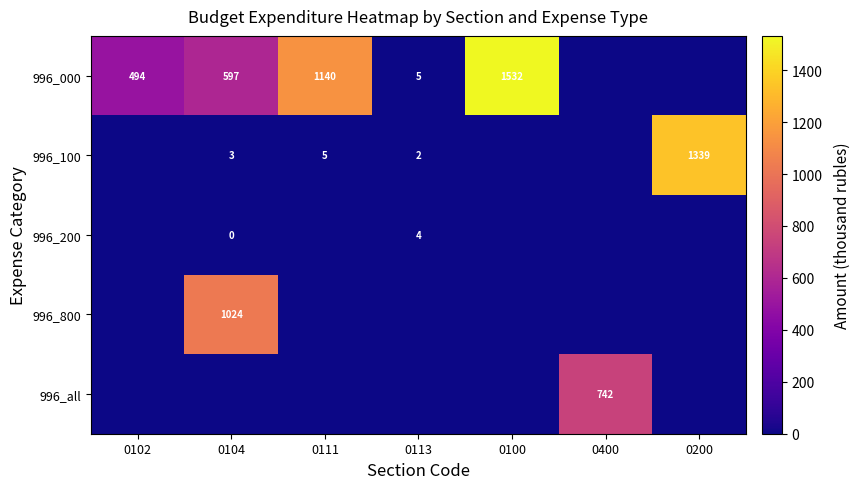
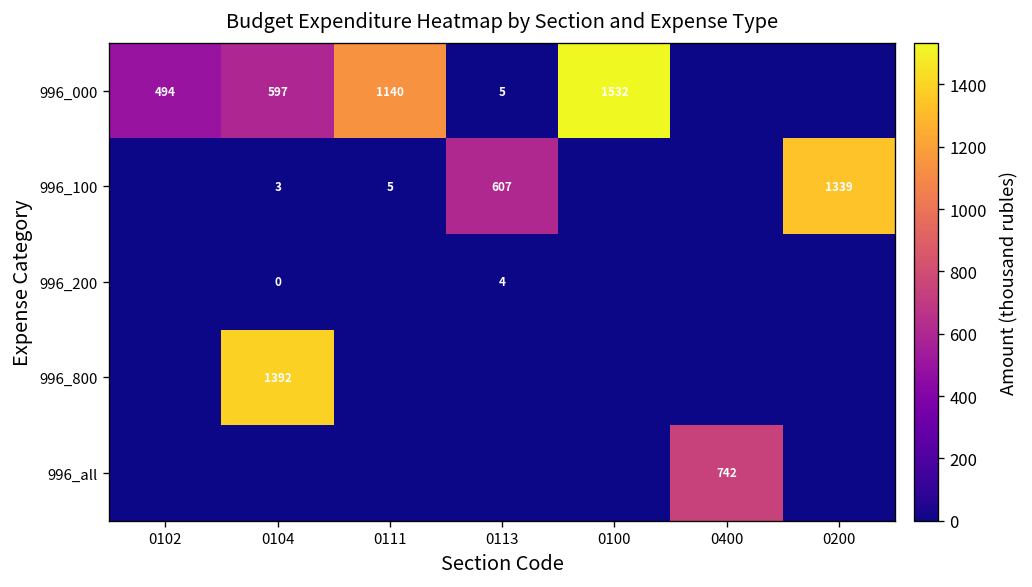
996_100, 0113: 2 -> 607
996_800, 0104: 1024 -> 1392
